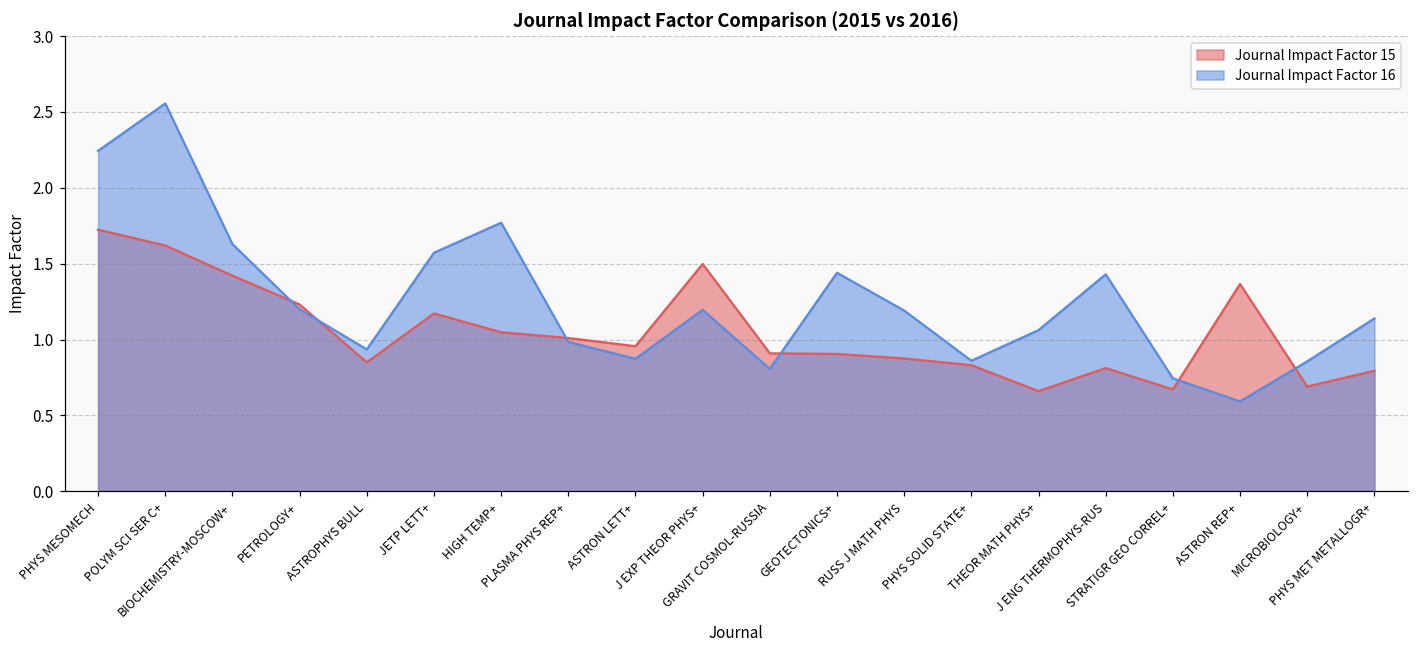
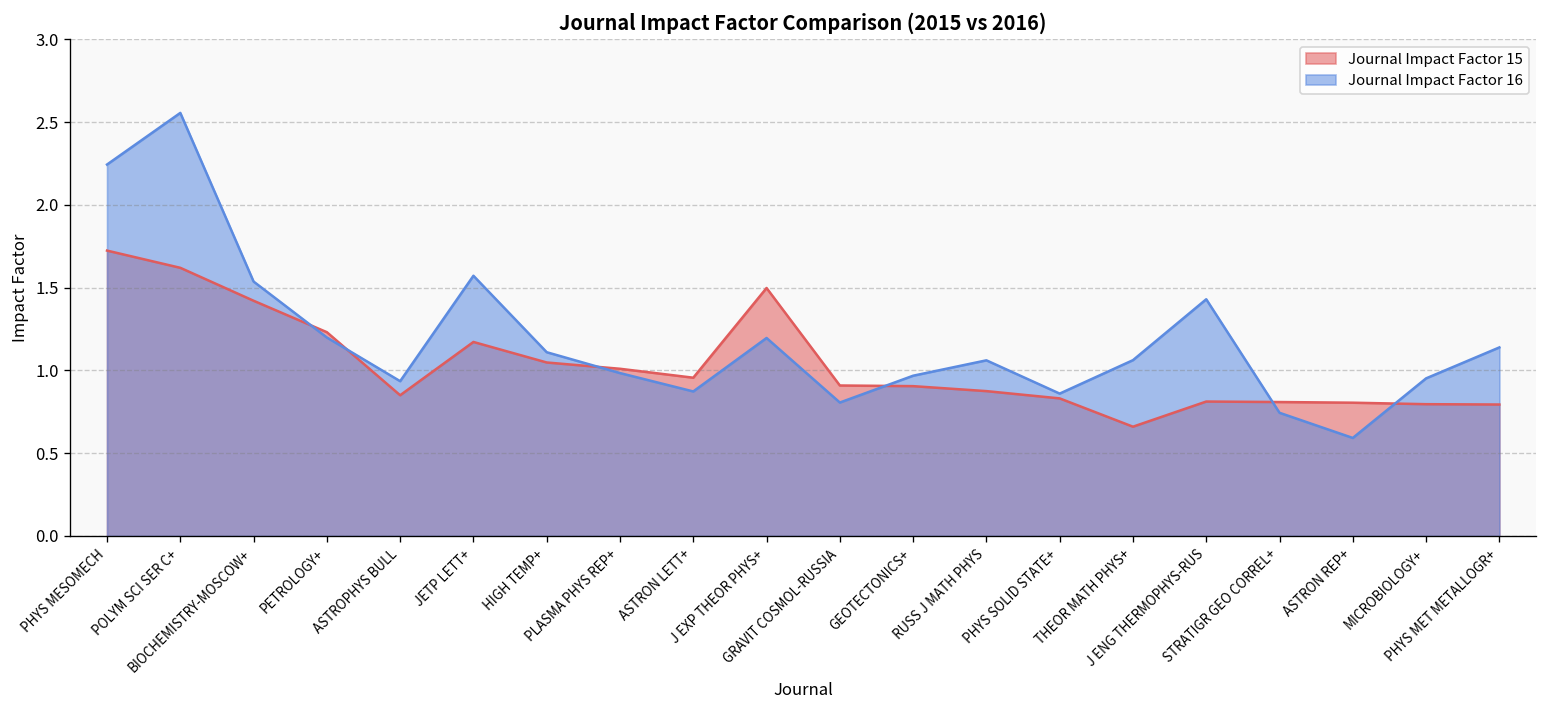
Journal Impact Factor 16, BIOCHEMISTRY-MOSCOW+: 1.63 -> 1.54
Journal Impact Factor 16, HIGH TEMP+: 1.77 -> 1.11
Journal Impact Factor 16, GEOTECTONICS+: 1.44 -> 0.97
Journal Impact Factor 16, RUSS J MATH PHYS: 1.19 -> 1.06
Journal Impact Factor 15, STRATIGR GEO CORREL+: 0.67 -> 0.81
Journal Impact Factor 15, ASTRON REP+: 1.37 -> 0.81
Journal Impact Factor 15, MICROBIOLOGY+: 0.69 -> 0.80
Journal Impact Factor 16, MICROBIOLOGY+: 0.86 -> 0.95
